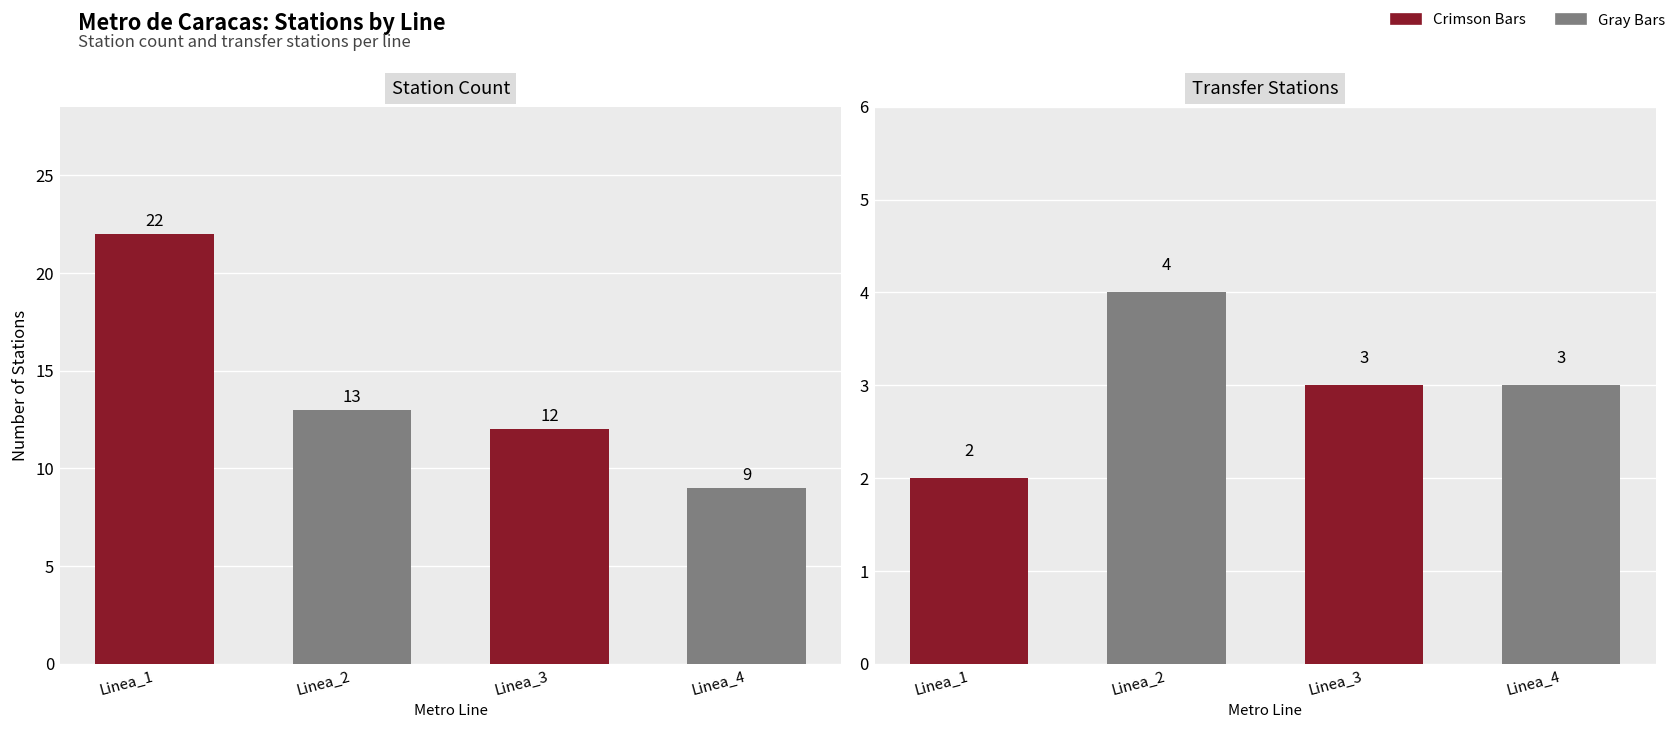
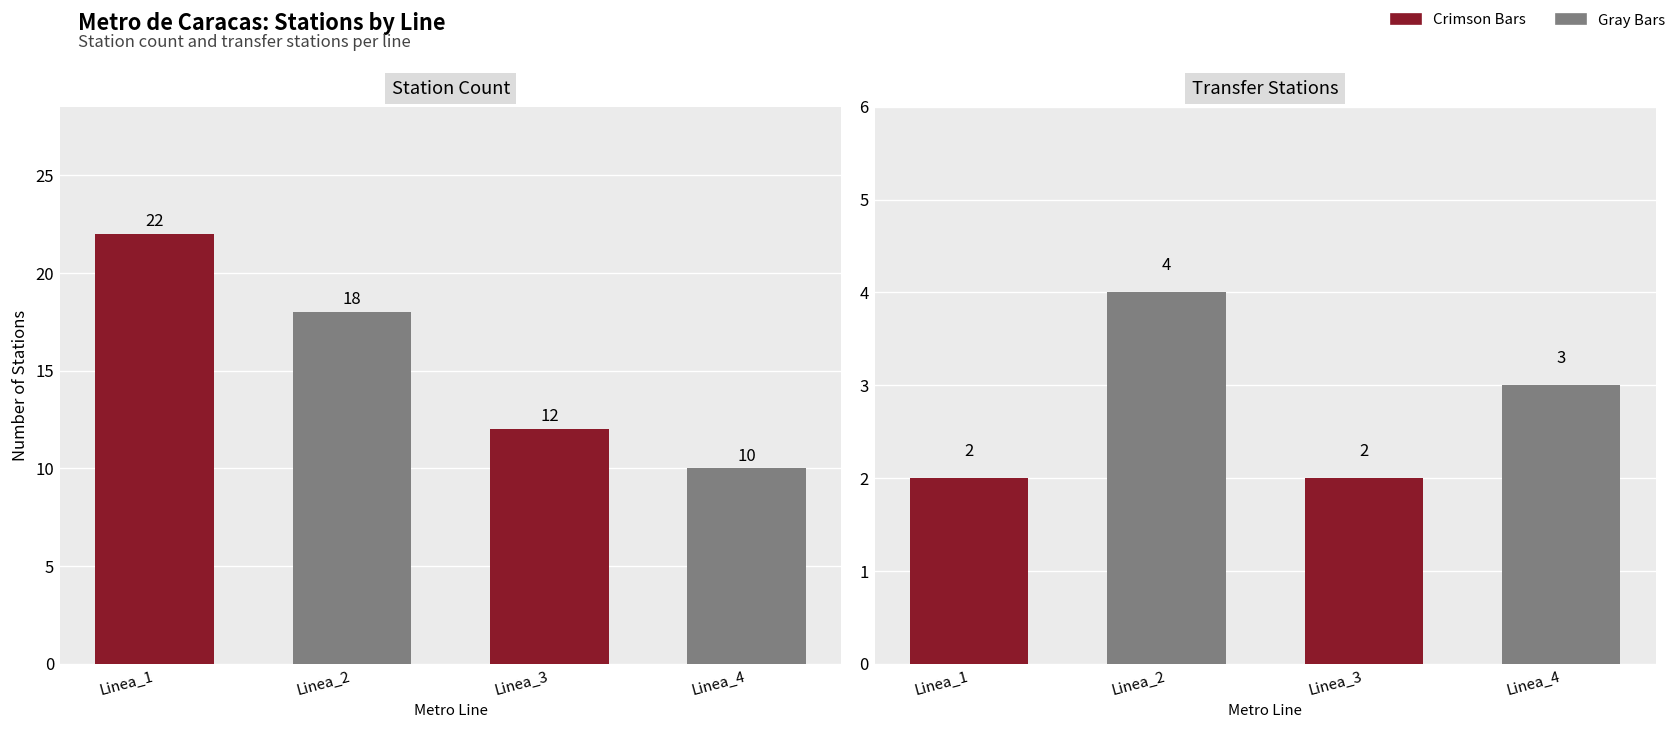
Station Count, Linea_2: 13 -> 18
Station Count, Linea_4: 9 -> 10
Transfer Stations, Linea_3: 3 -> 2
